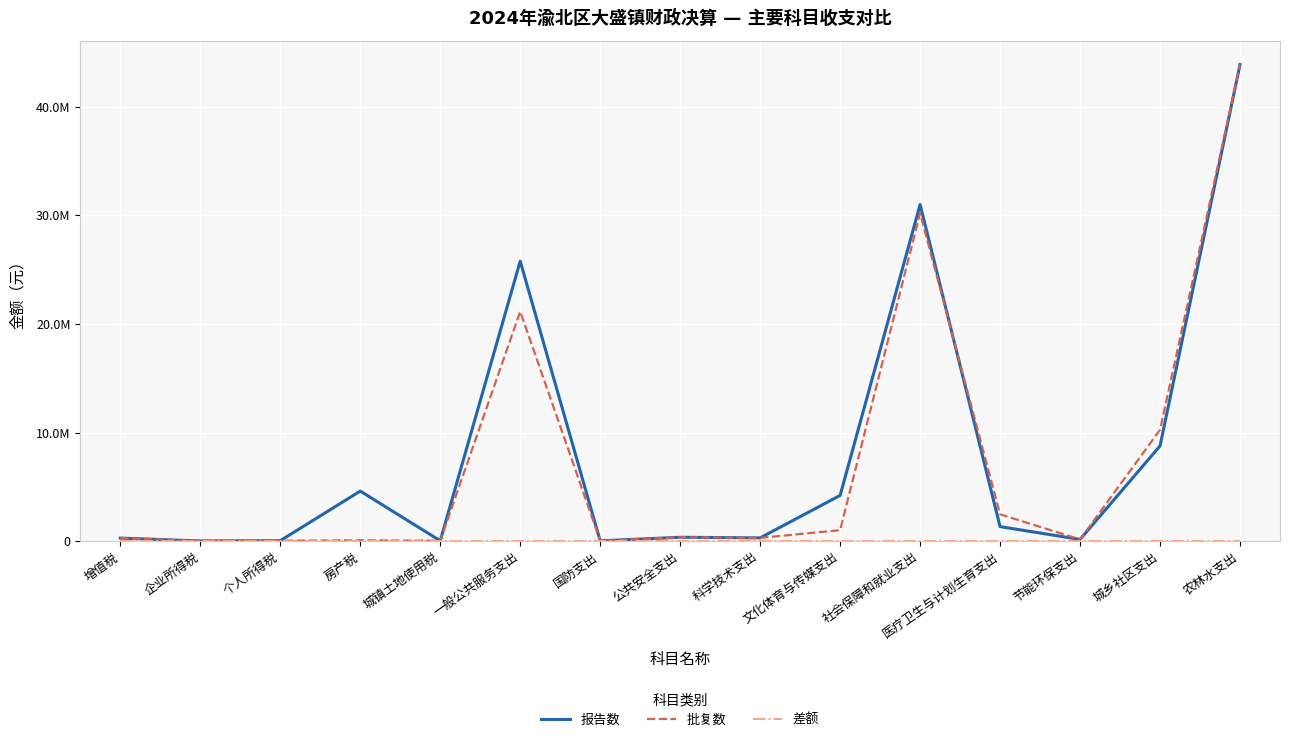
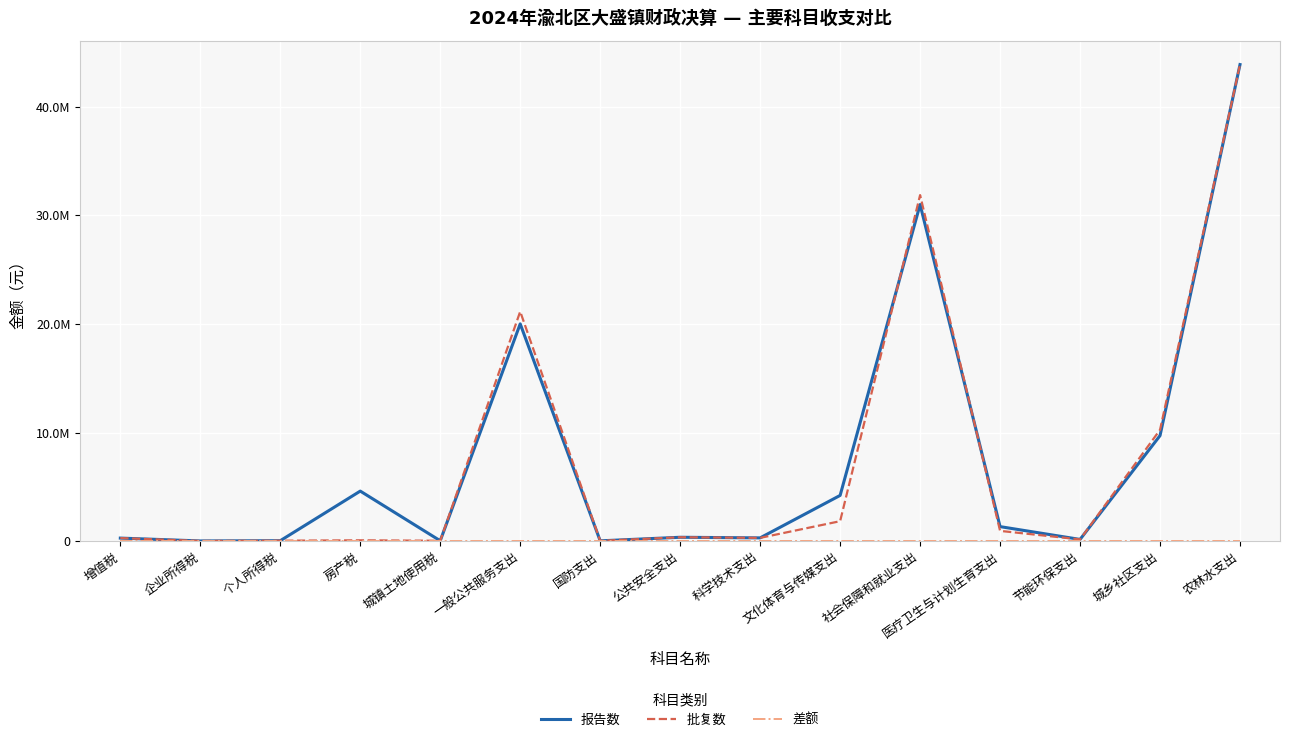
报告数, 一般公共服务支出: 25800000 -> 20000000
批复数, 文化体育与传媒支出: 1000000 -> 1800000
批复数, 社会保障和就业支出: 30200000 -> 31900000
批复数, 医疗卫生与计划生育支出: 2500000 -> 900000
报告数, 城乡社区支出: 8800000 -> 9700000
